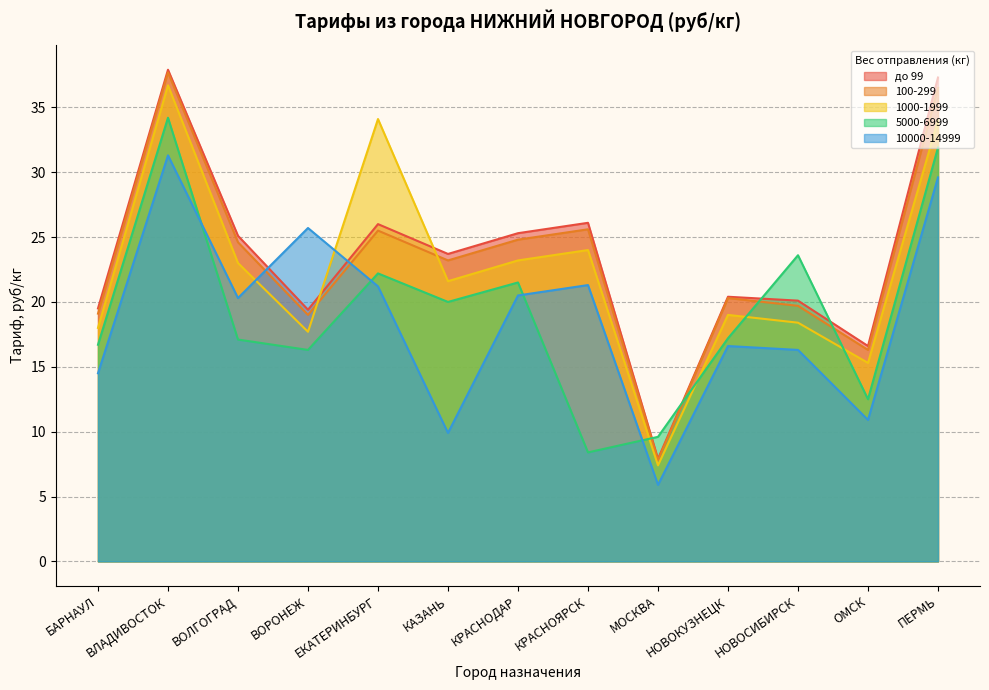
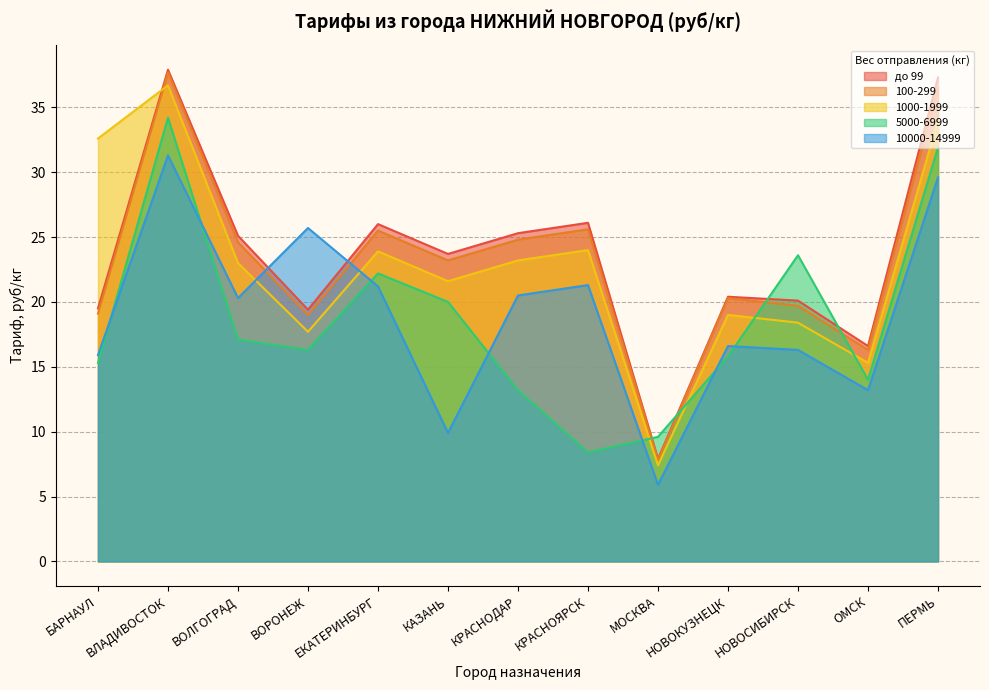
1000-1999, БАРНАУЛ: 18.0 -> 32.6
5000-6999, БАРНАУЛ: 16.7 -> 15.3
10000-14999, БАРНАУЛ: 14.5 -> 15.9
1000-1999, ЕКАТЕРИНБУРГ: 34.1 -> 23.9
5000-6999, КРАСНОДАР: 21.5 -> 13.2
5000-6999, НОВОКУЗНЕЦК: 17.2 -> 15.8
5000-6999, ОМСК: 12.5 -> 14.0
10000-14999, ОМСК: 10.9 -> 13.2
